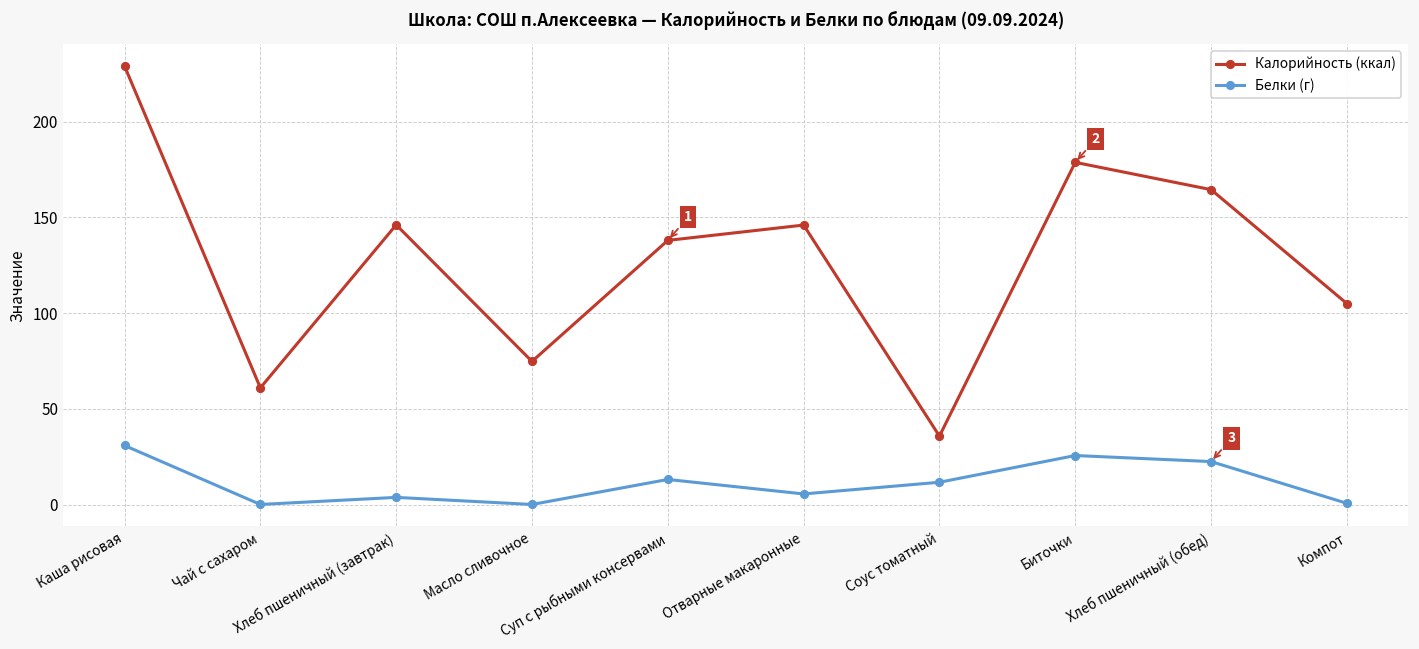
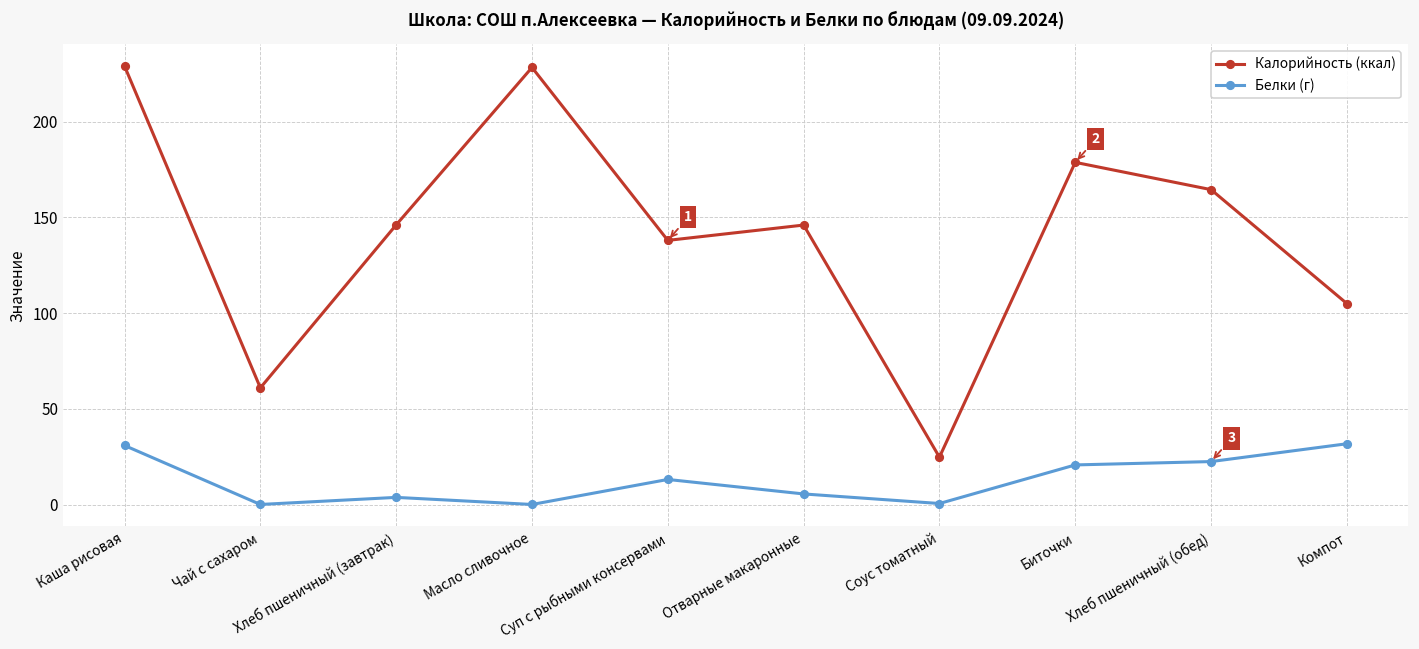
Калорийность (ккал), Масло сливочное: 75 -> 228
Калорийность (ккал), Соус томатный: 36 -> 25
Белки (г), Соус томатный: 12 -> 1
Белки (г), Биточки: 26 -> 21
Белки (г), Компот: 1 -> 32
